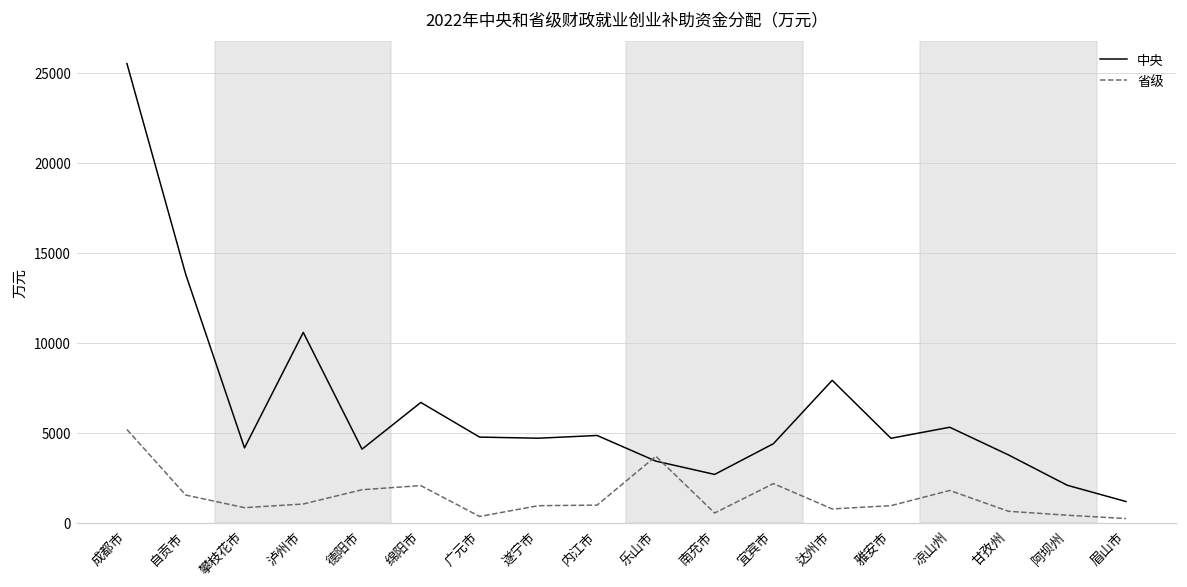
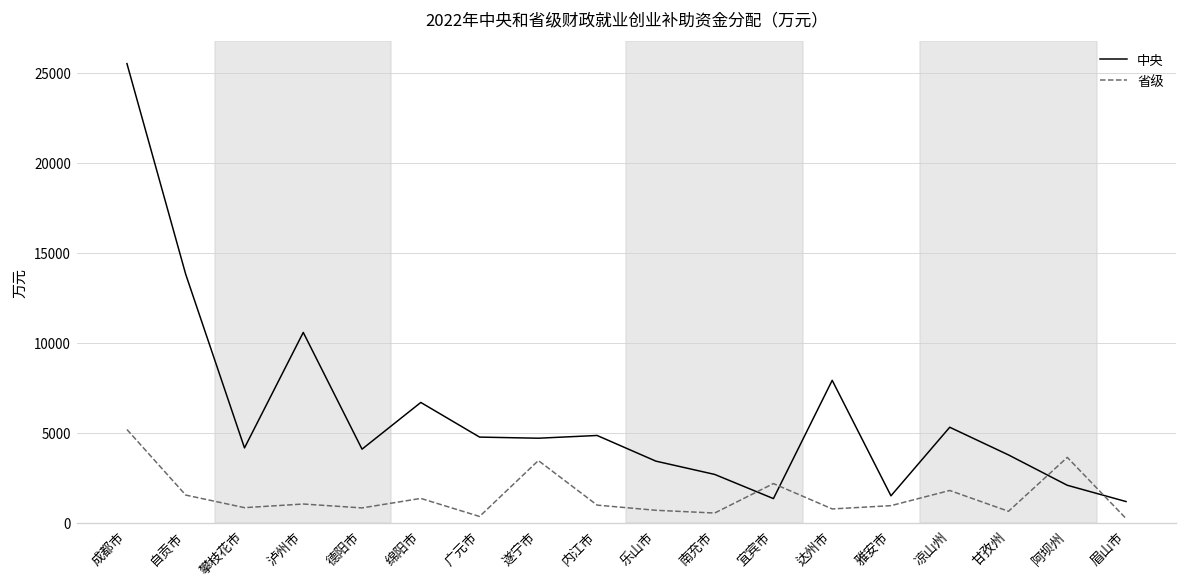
省级, 德阳市: 1800 -> 800
省级, 绵阳市: 2100 -> 1400
省级, 遂宁市: 1000 -> 3500
省级, 乐山市: 3700 -> 700
中央, 宜宾市: 4400 -> 1300
中央, 雅安市: 4700 -> 1500
省级, 阿坝州: 400 -> 3600
